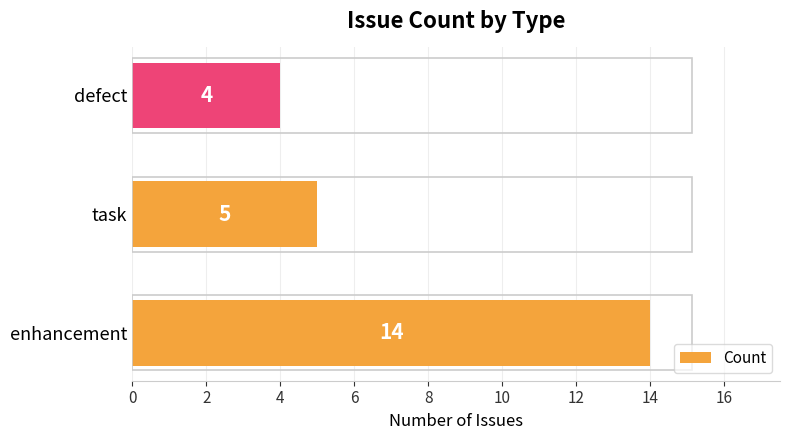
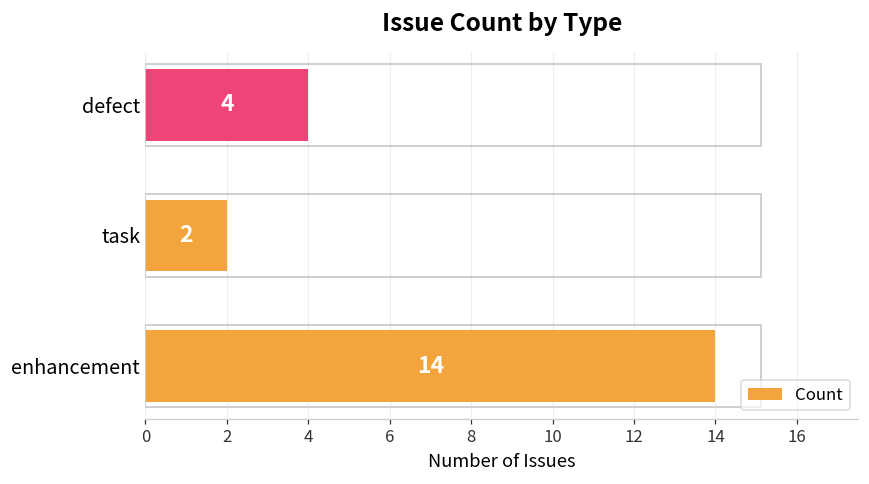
task: 5 -> 2
